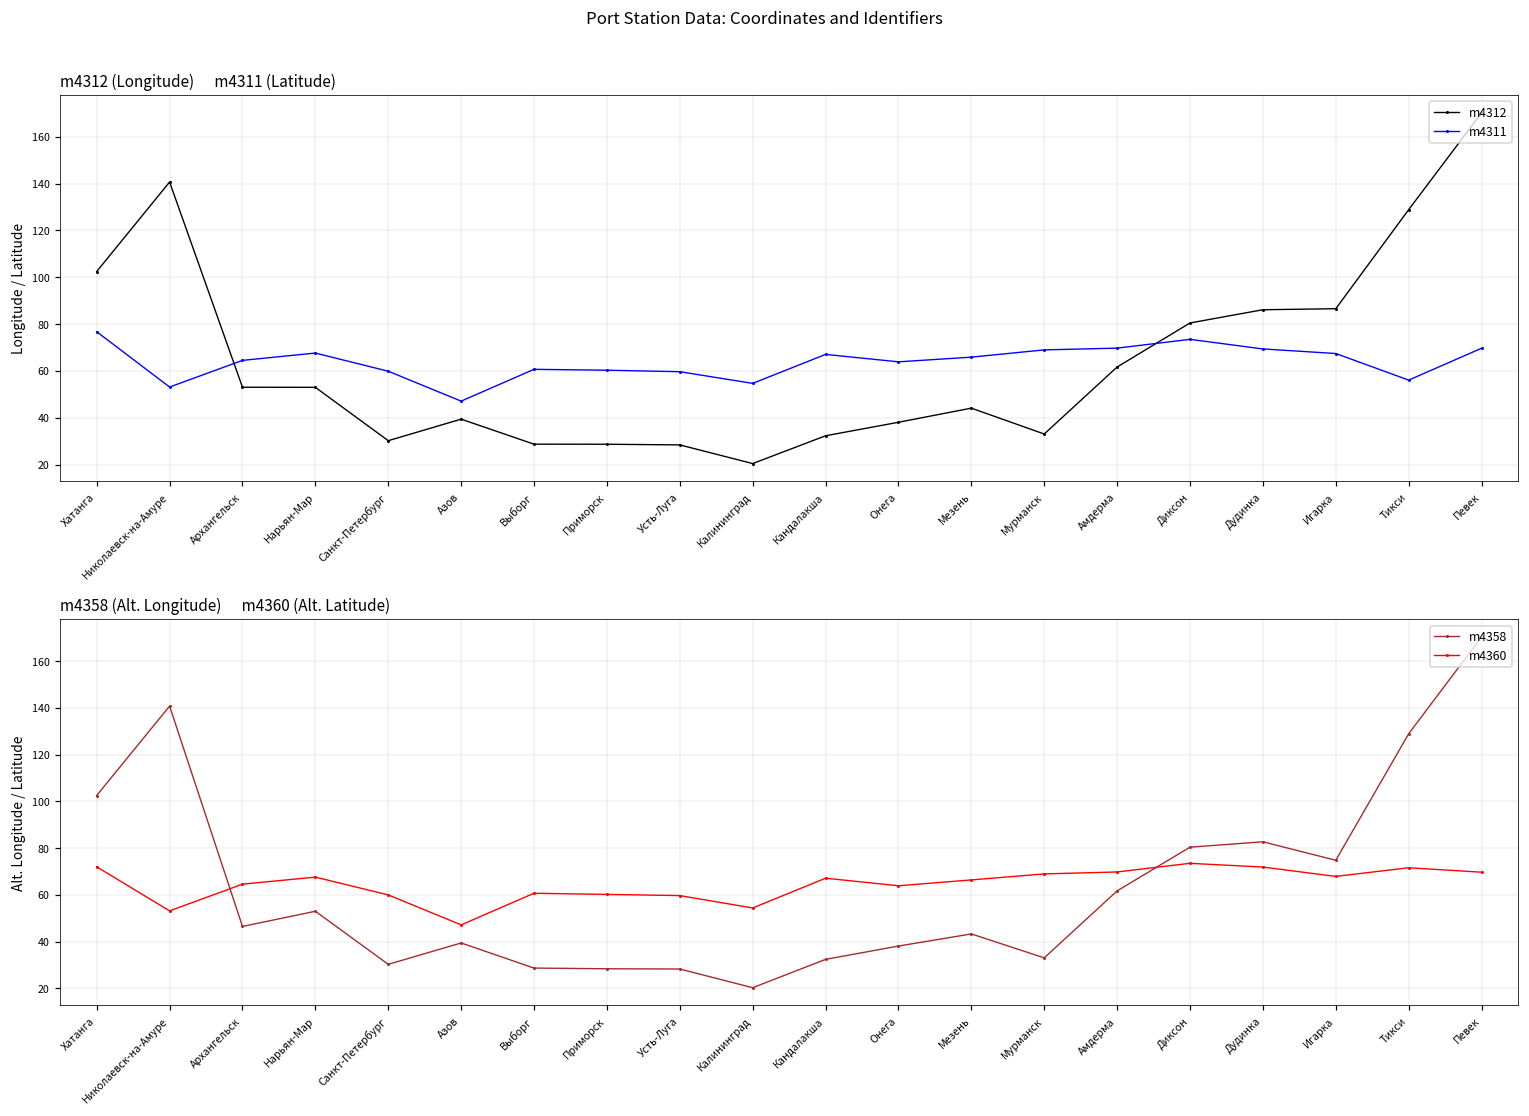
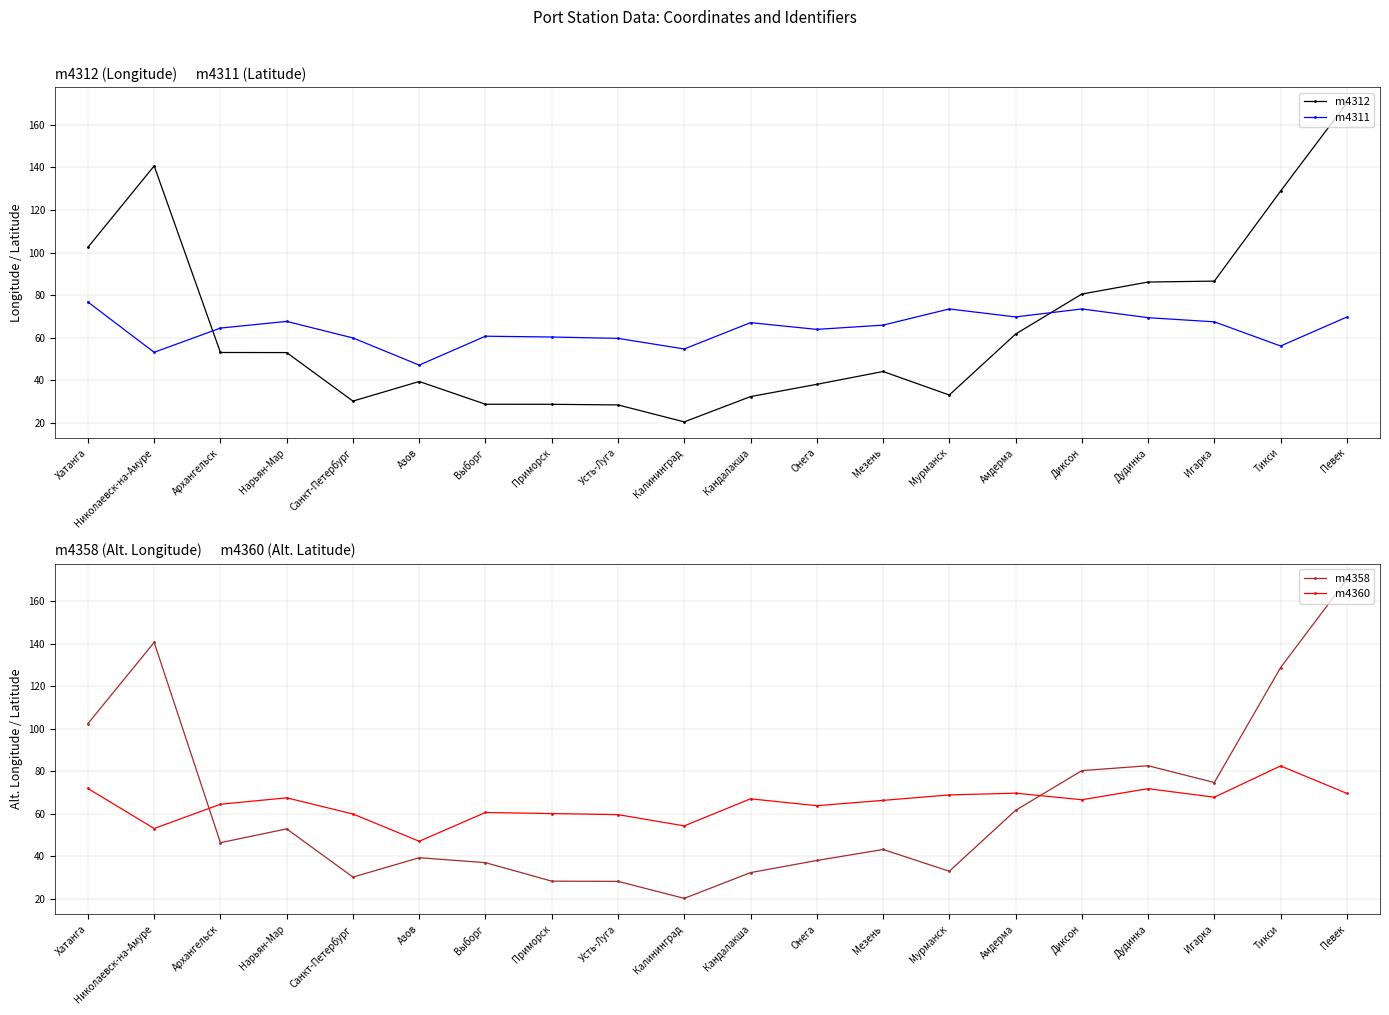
m4312 (Longitude) m4311 (Latitude), m4311, Мурманск: 69 -> 74
m4358 (Alt. Longitude) m4360 (Alt. Latitude), m4358, Выборг: 29 -> 37
m4358 (Alt. Longitude) m4360 (Alt. Latitude), m4360, Диксон: 74 -> 67
m4358 (Alt. Longitude) m4360 (Alt. Latitude), m4360, Тикси: 72 -> 83
